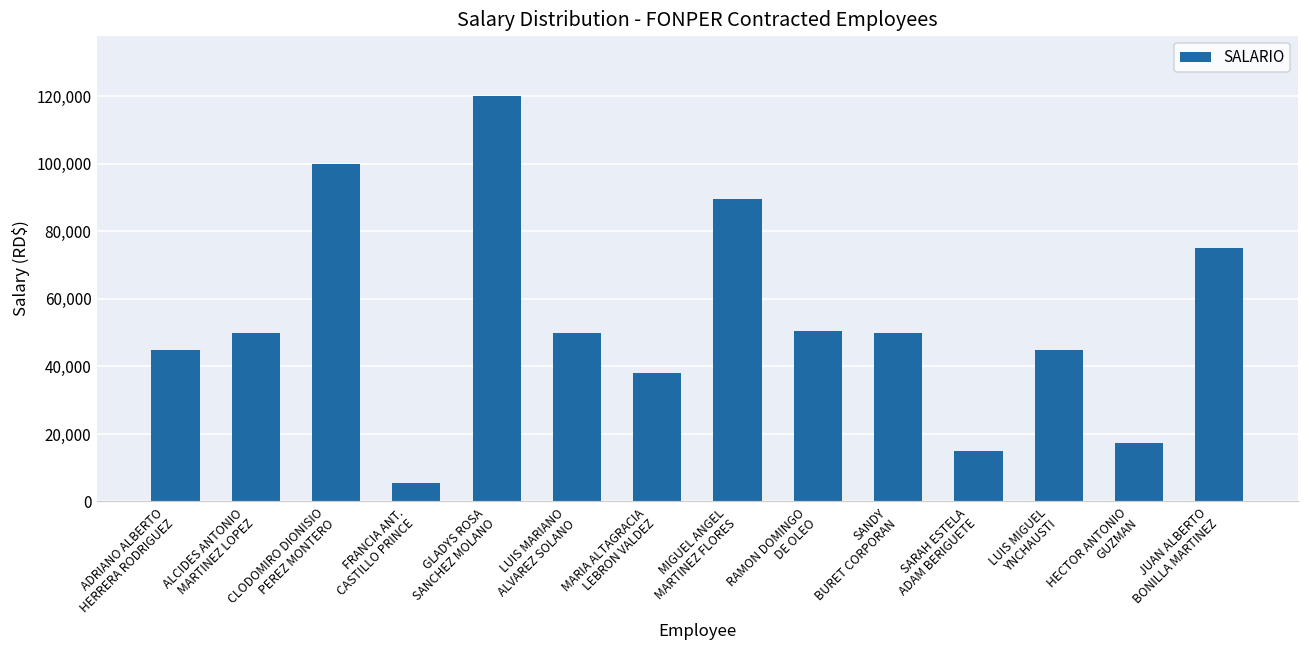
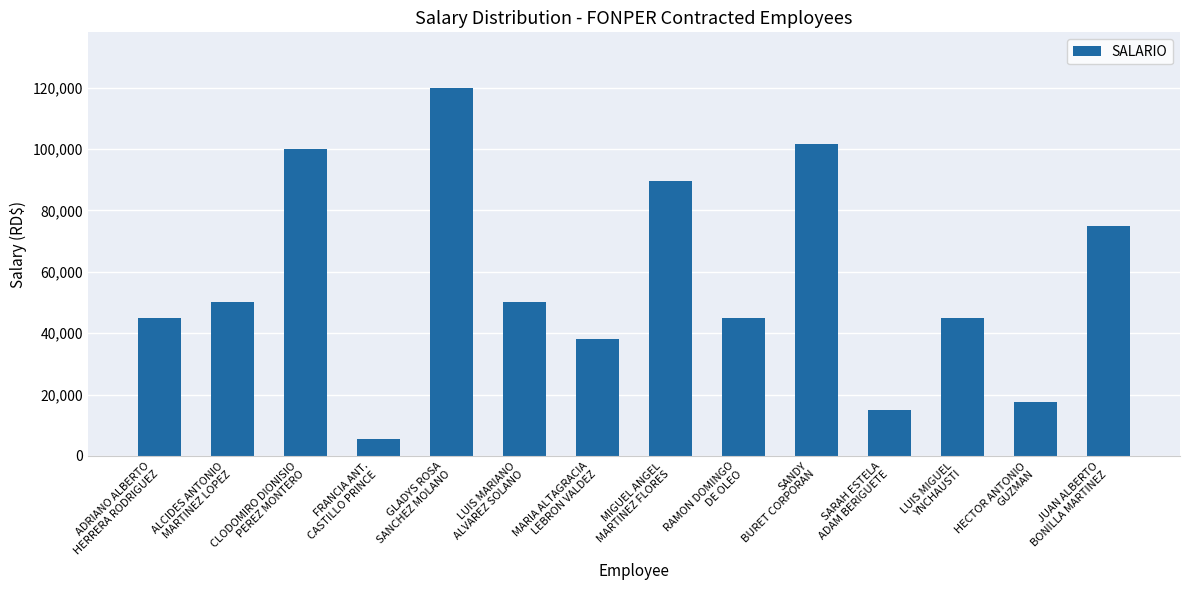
RAMON DOMINGO DE OLEO: 50,000 -> 45,000
SANDY BURET CORPORAN: 50,000 -> 102,000
